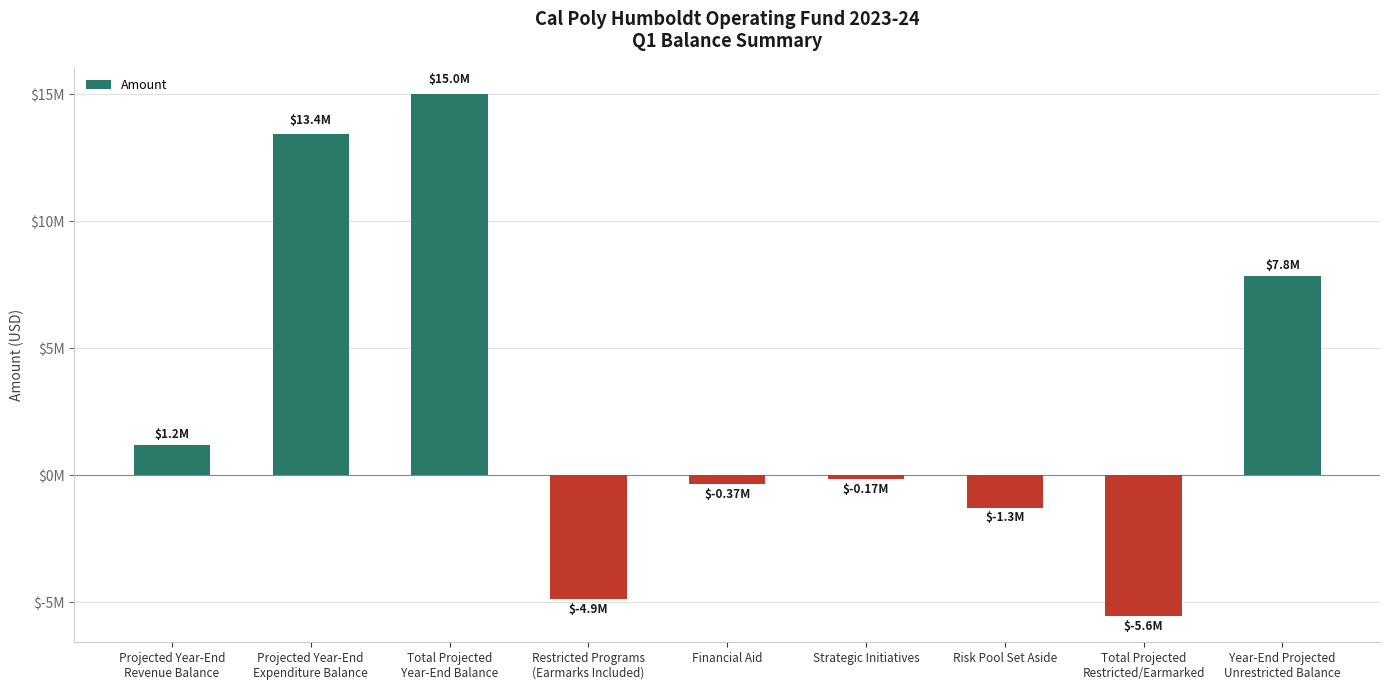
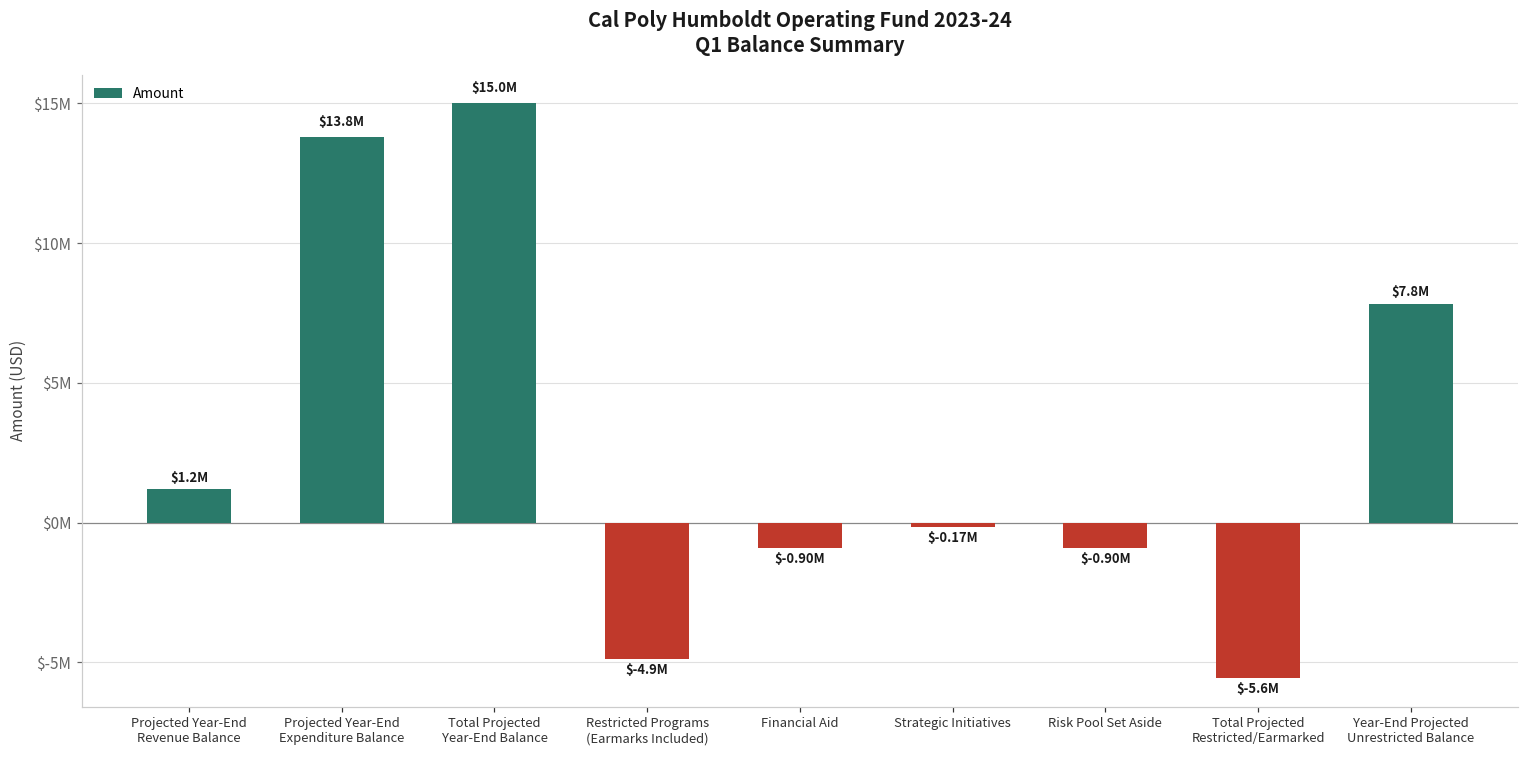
Projected Year-End Expenditure Balance: $13.4M -> $13.8M
Financial Aid: $-0.37M -> $-0.90M
Risk Pool Set Aside: $-1.3M -> $-0.90M
